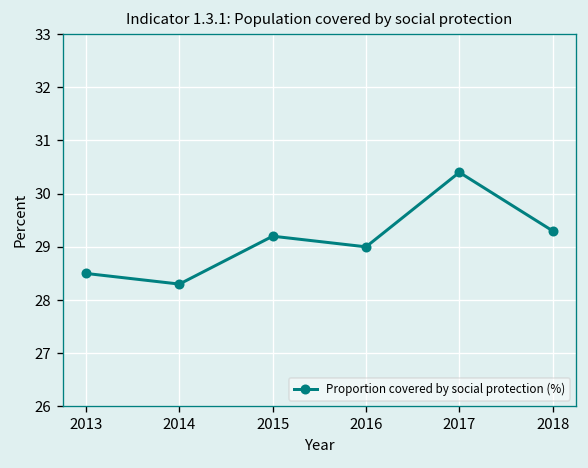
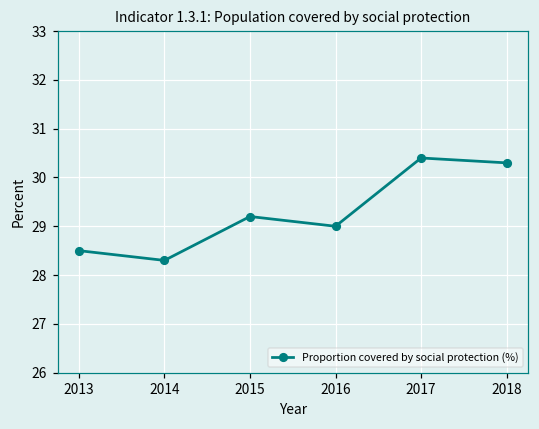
2018: 29.3 -> 30.3
